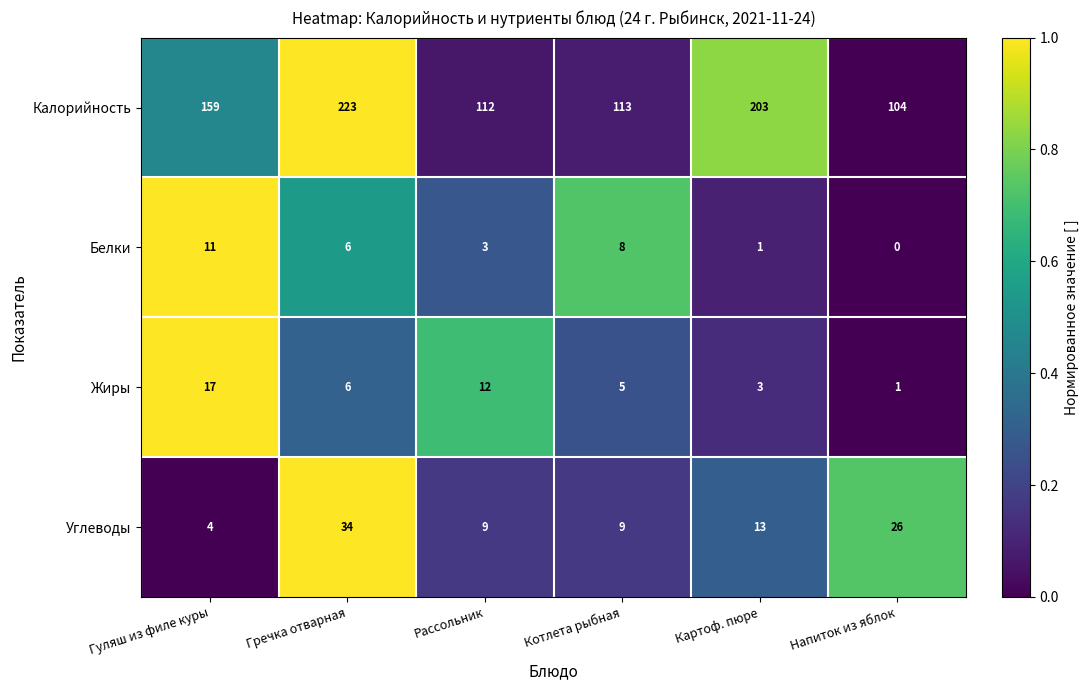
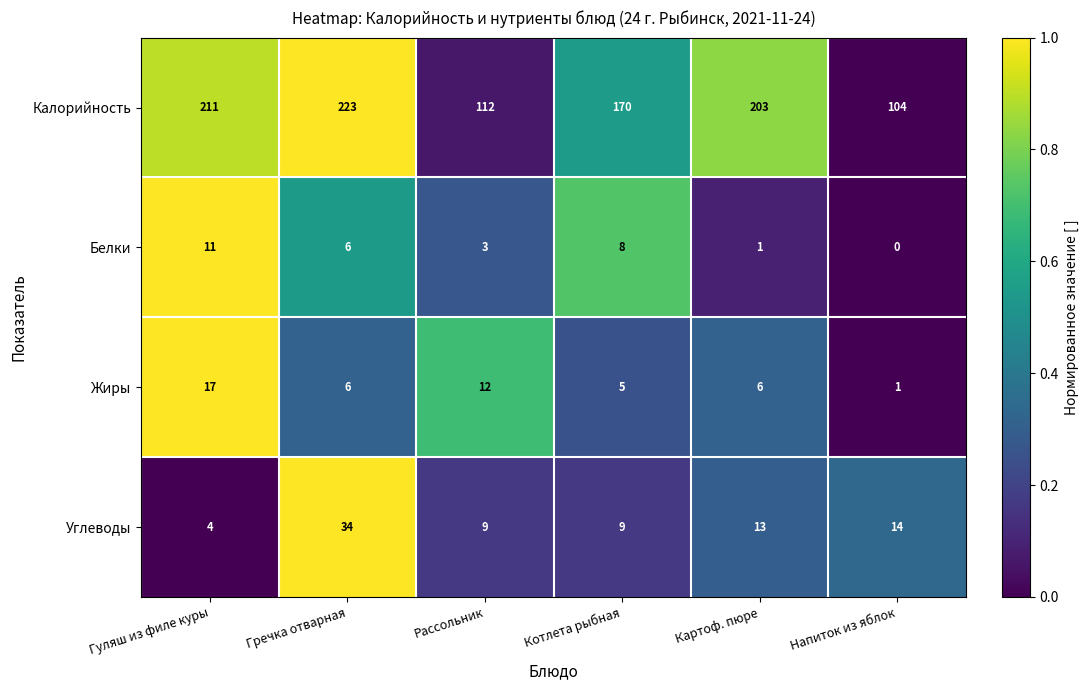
Калорийность, Гуляш из филе куры: 159 -> 211
Калорийность, Котлета рыбная: 113 -> 170
Жиры, Картоф. пюре: 3 -> 6
Углеводы, Напиток из яблок: 26 -> 14
